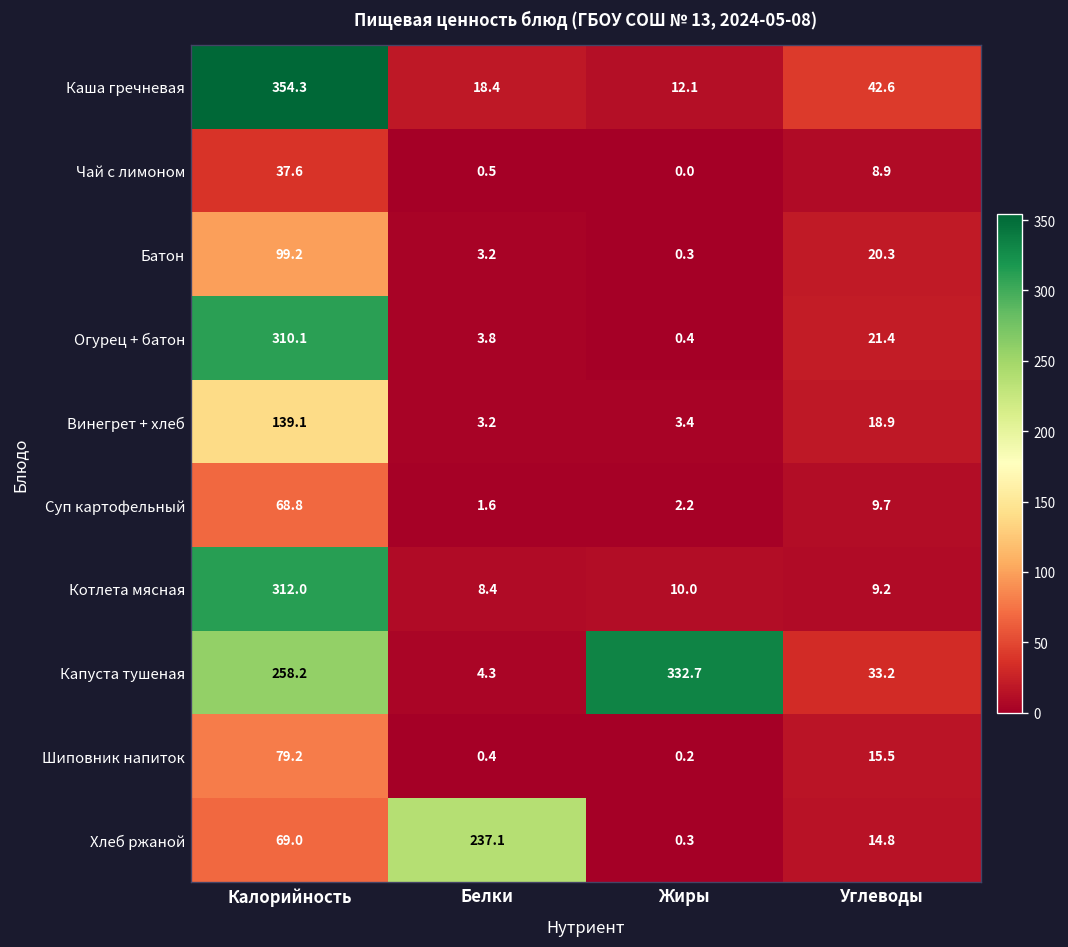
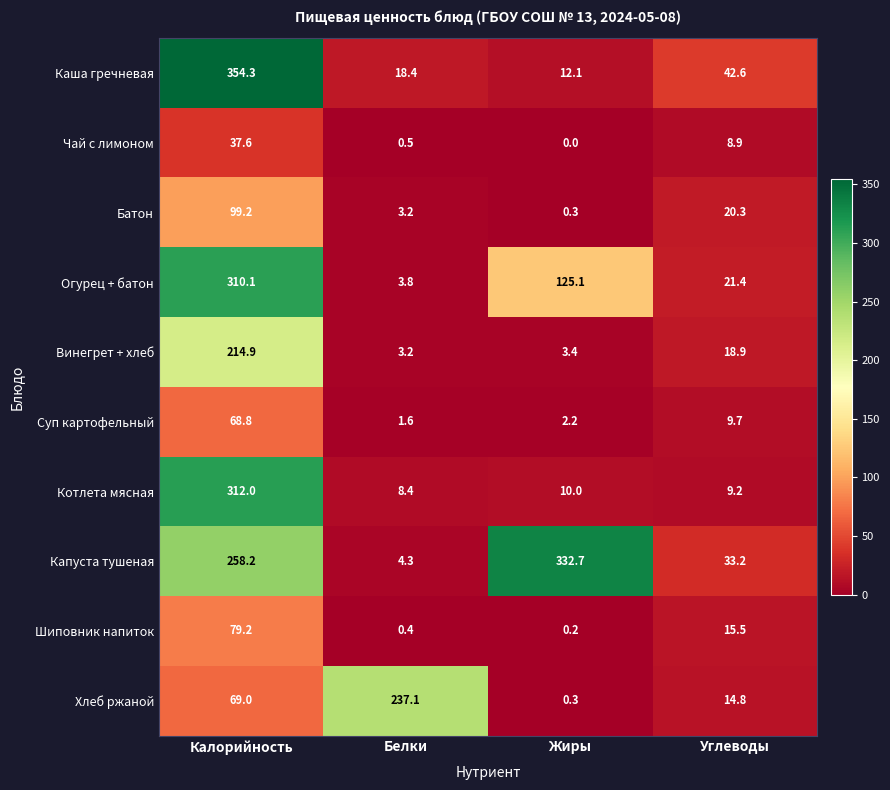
Огурец + батон, Жиры: 0.4 -> 125.1
Винегрет + хлеб, Калорийность: 139.1 -> 214.9
